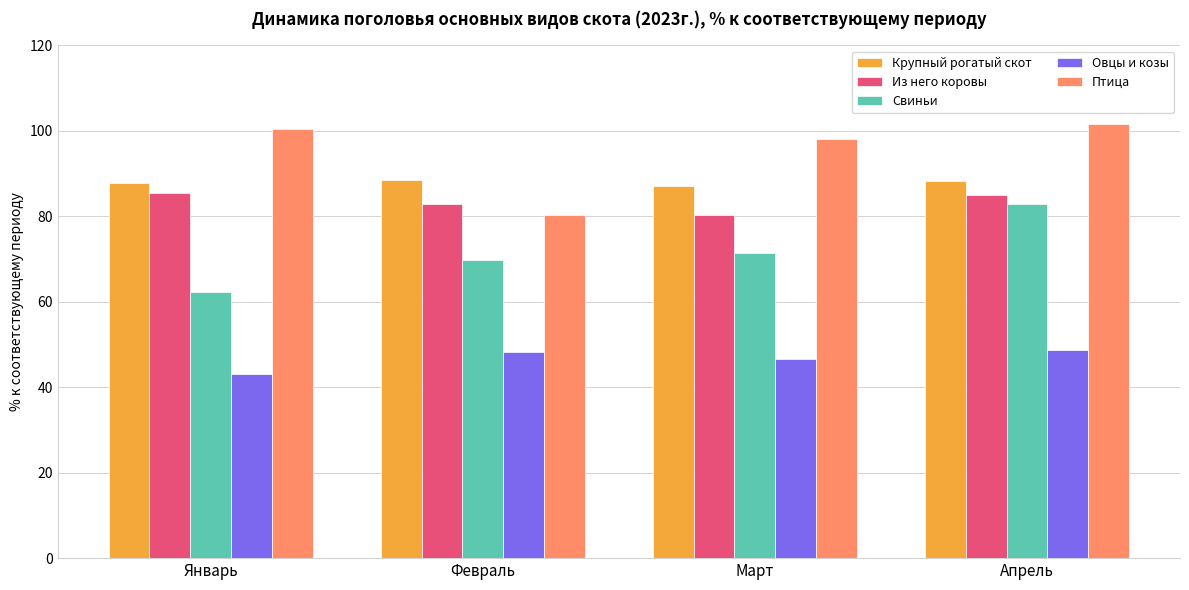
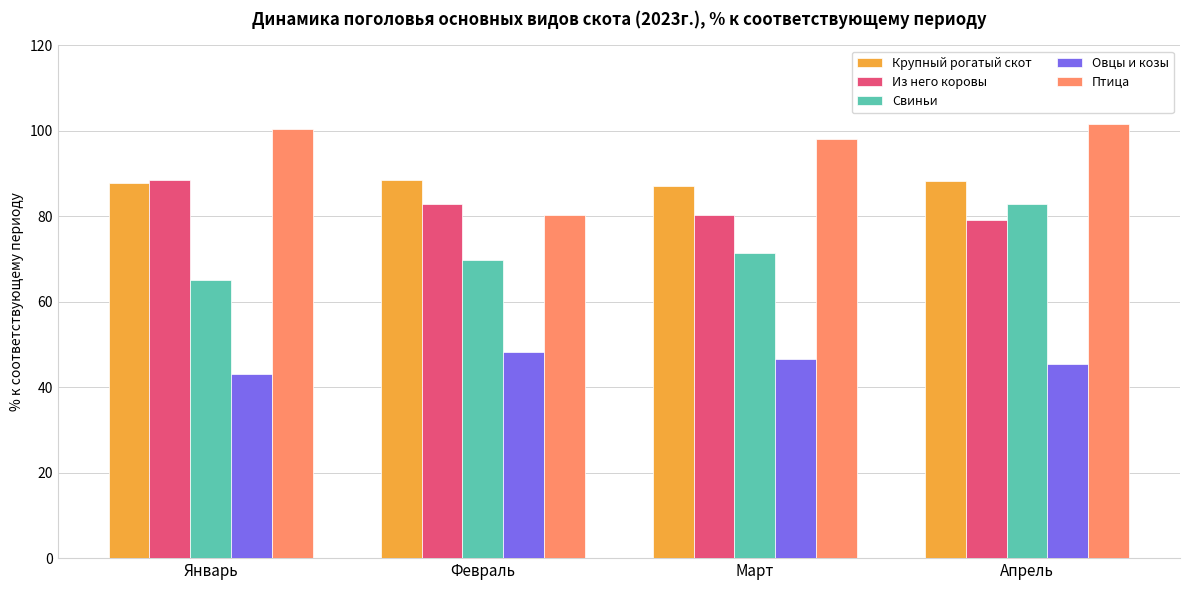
Из него коровы, Январь: 86 -> 88
Свиньи, Январь: 62 -> 65
Из него коровы, Апрель: 85 -> 79
Овцы и козы, Апрель: 49 -> 46
